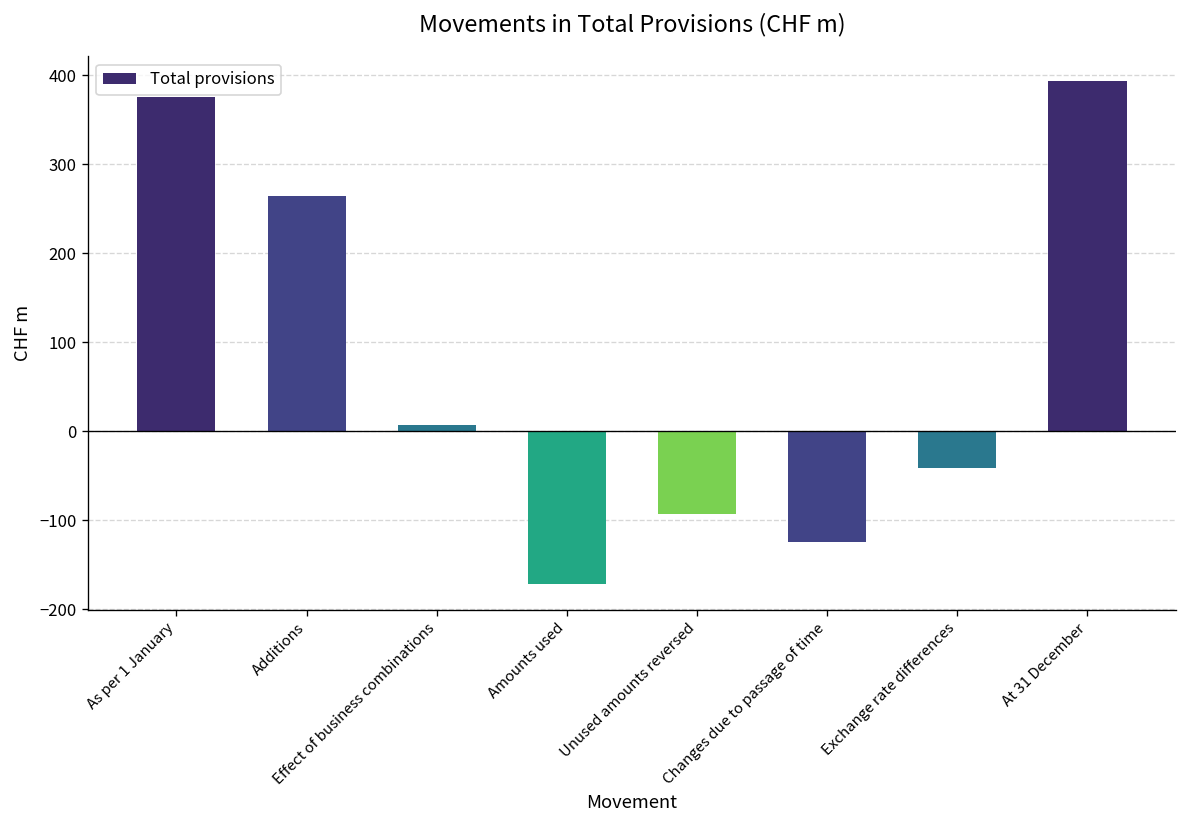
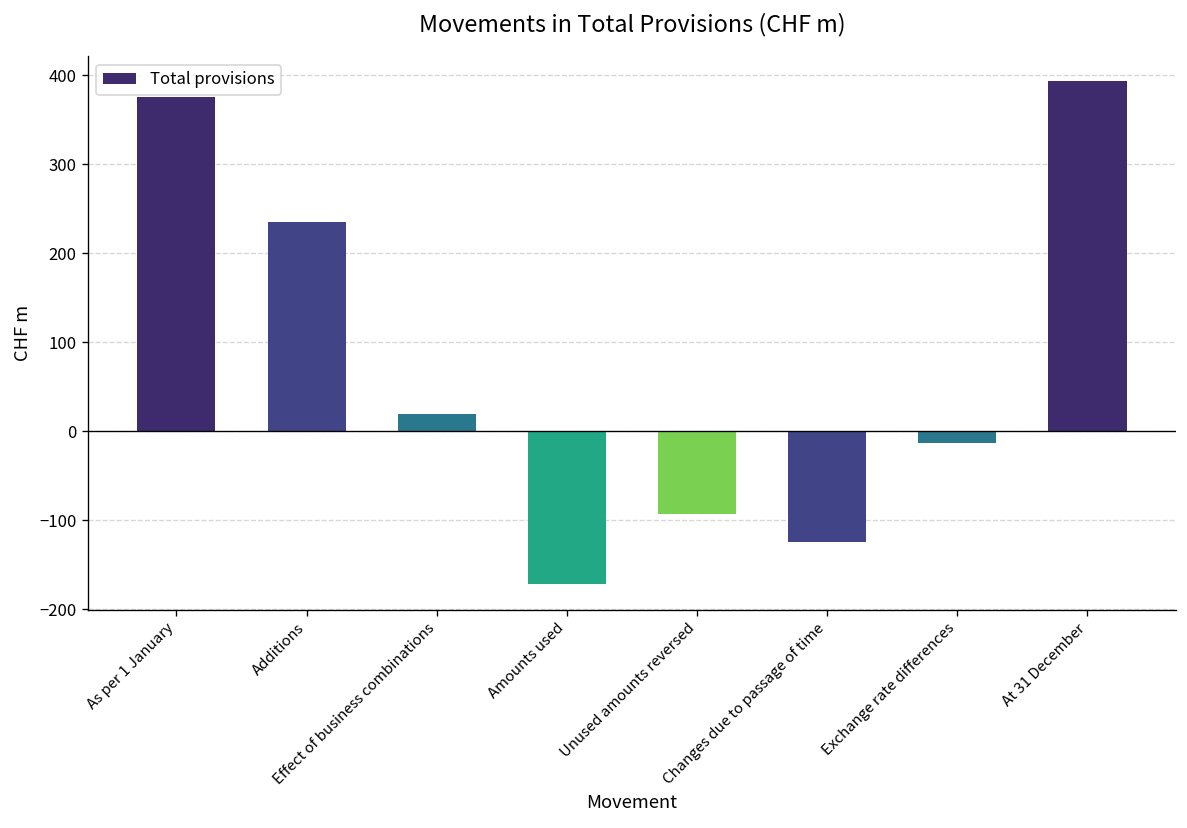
Additions: 260 -> 240
Effect of business combinations: 10 -> 20
Exchange rate differences: -40 -> -10
